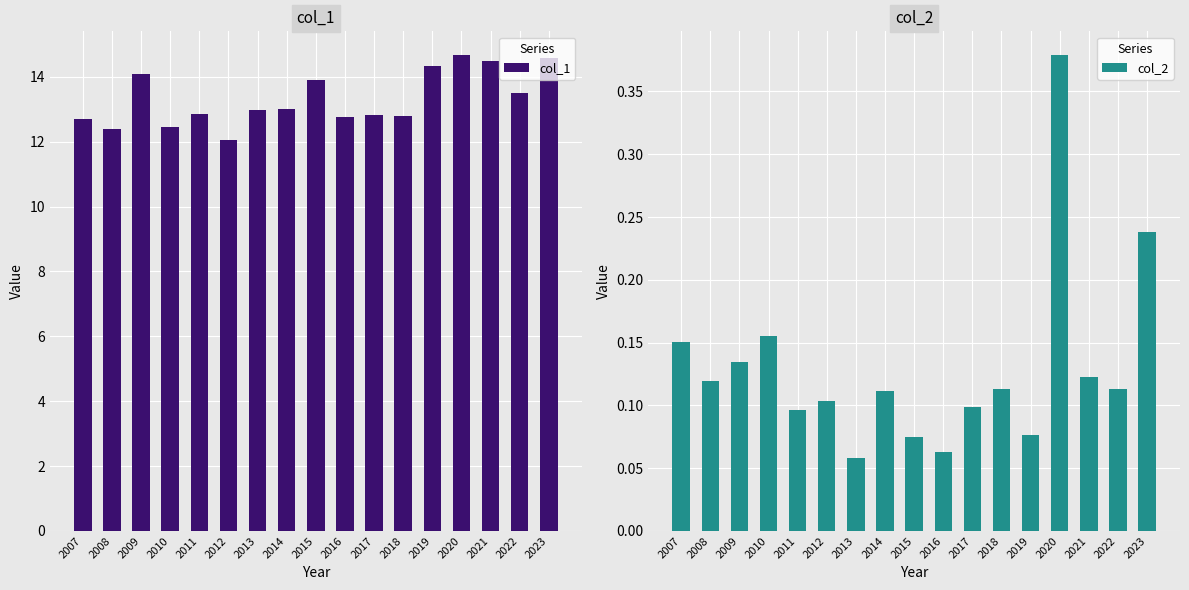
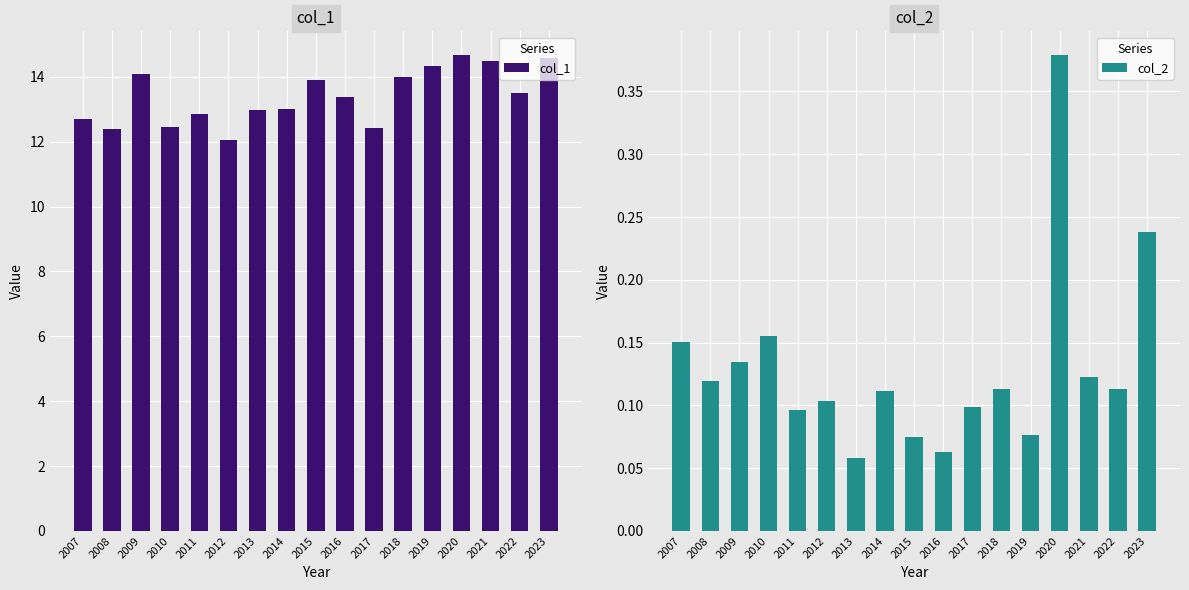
col_1, 2016: 12.8 -> 13.4
col_1, 2017: 12.8 -> 12.4
col_1, 2018: 12.8 -> 14.0
